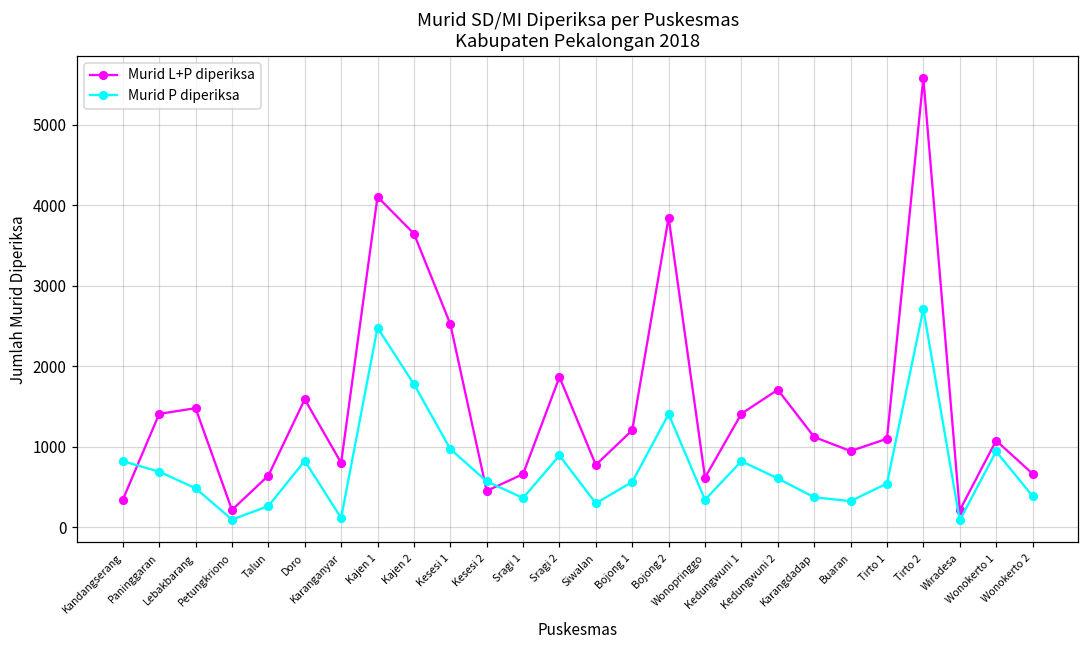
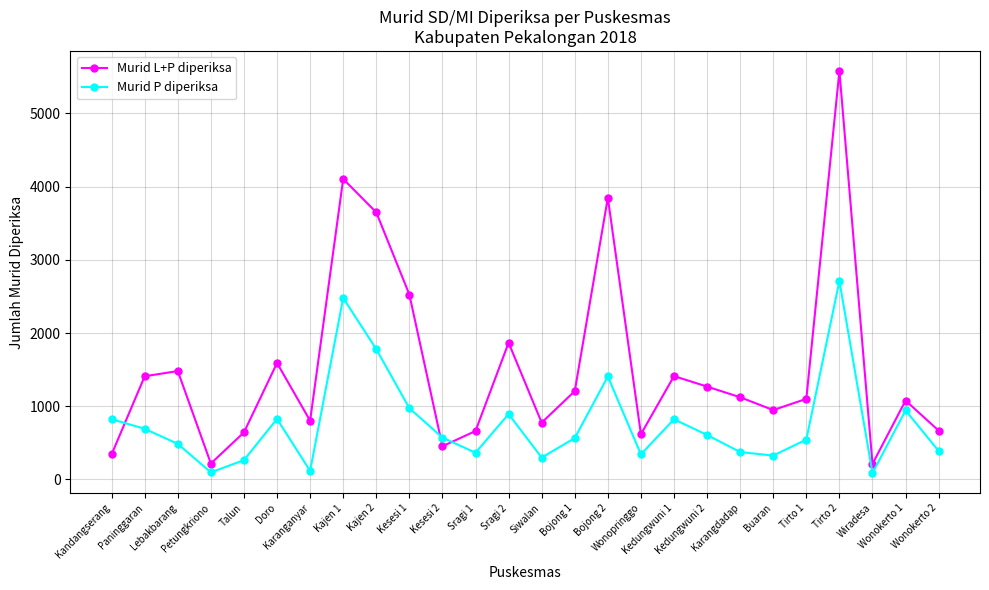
Murid L+P diperiksa, Kedungwuni 2: 1700 -> 1300
